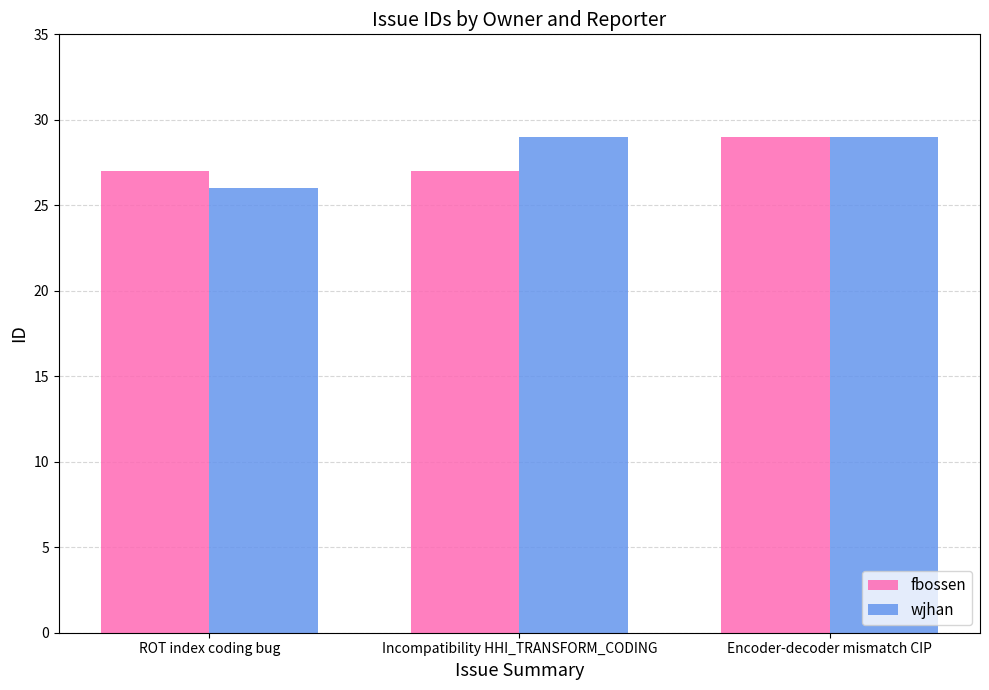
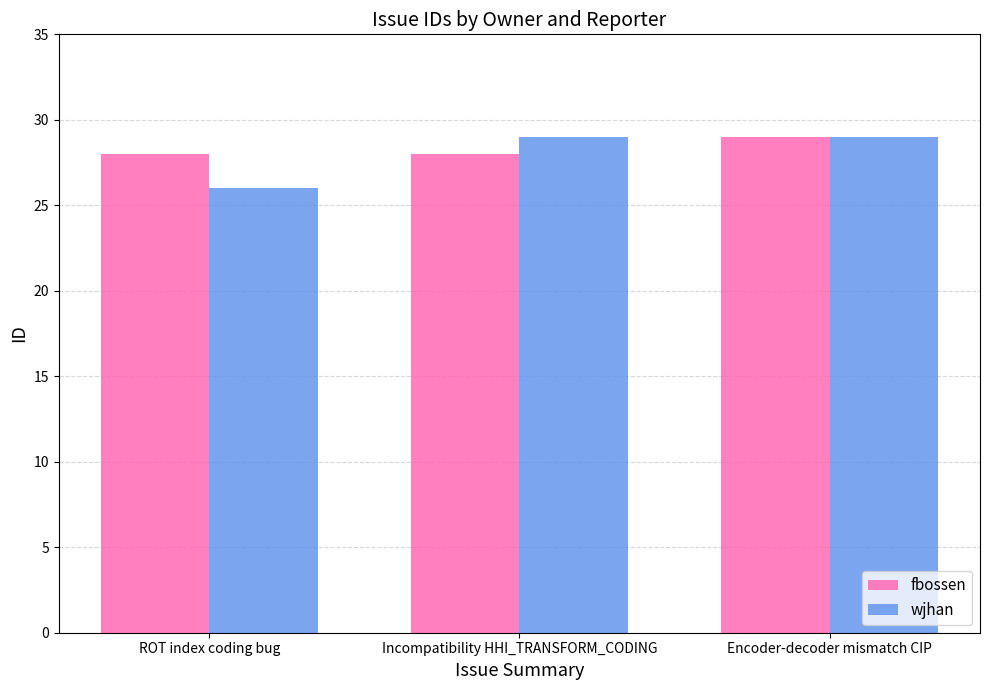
fbossen, ROT index coding bug: 27 -> 28
fbossen, Incompatibility HHI_TRANSFORM_CODING: 27 -> 28
